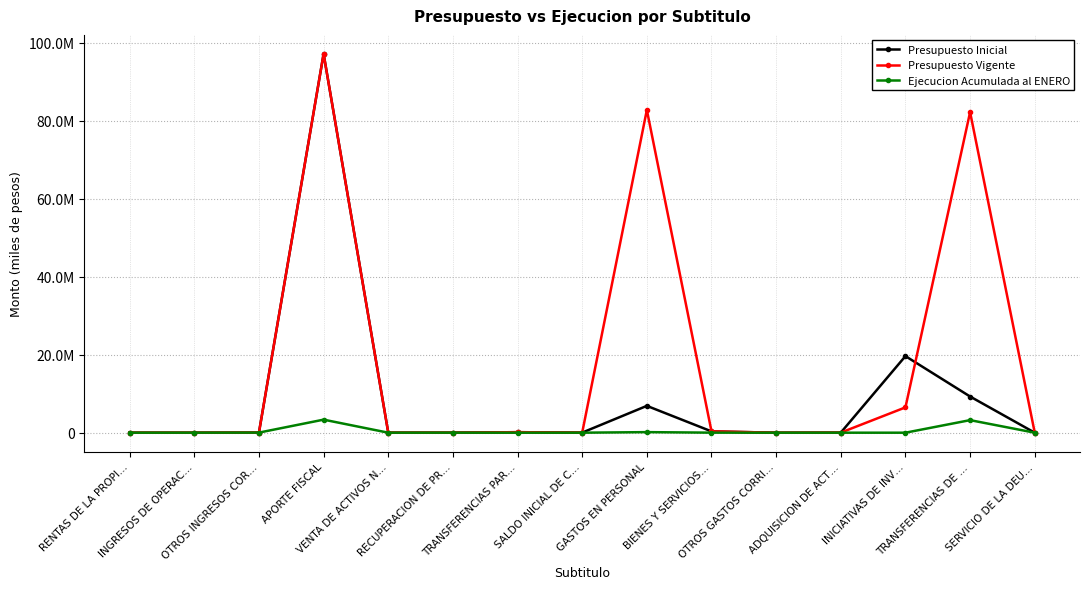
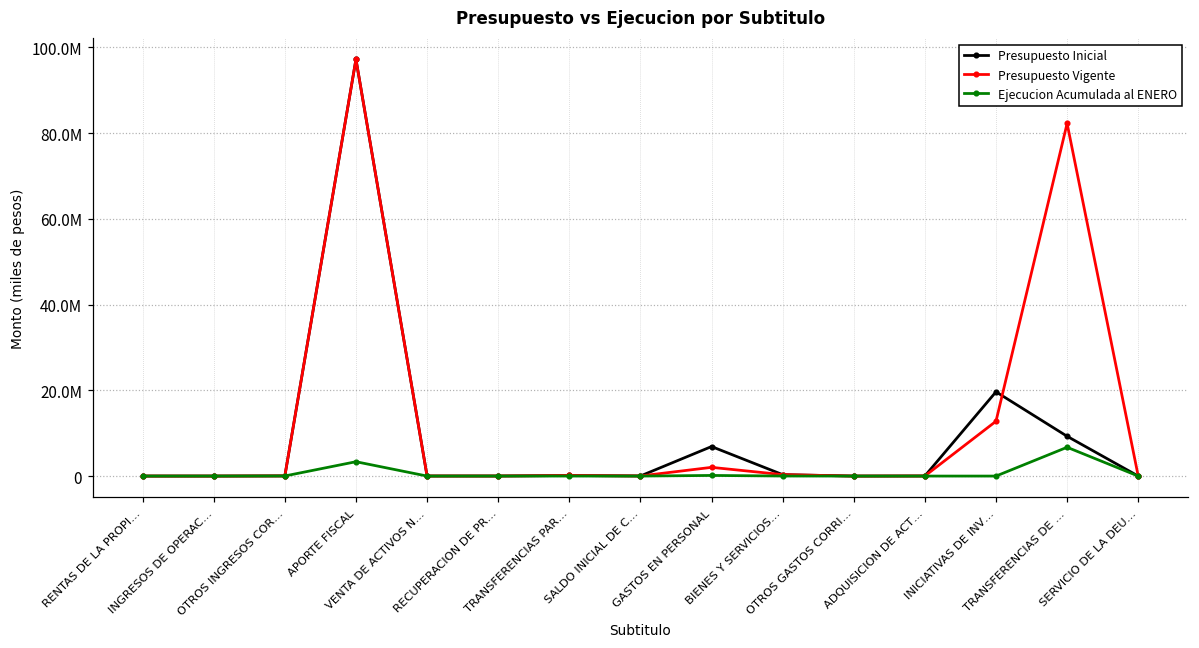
Presupuesto Vigente, GASTOS EN PERSONAL: 83000000 -> 2000000
Presupuesto Vigente, INICIATIVAS DE INV…: 6000000 -> 13000000
Ejecucion Acumulada al ENERO, TRANSFERENCIAS DE …: 3000000 -> 7000000
